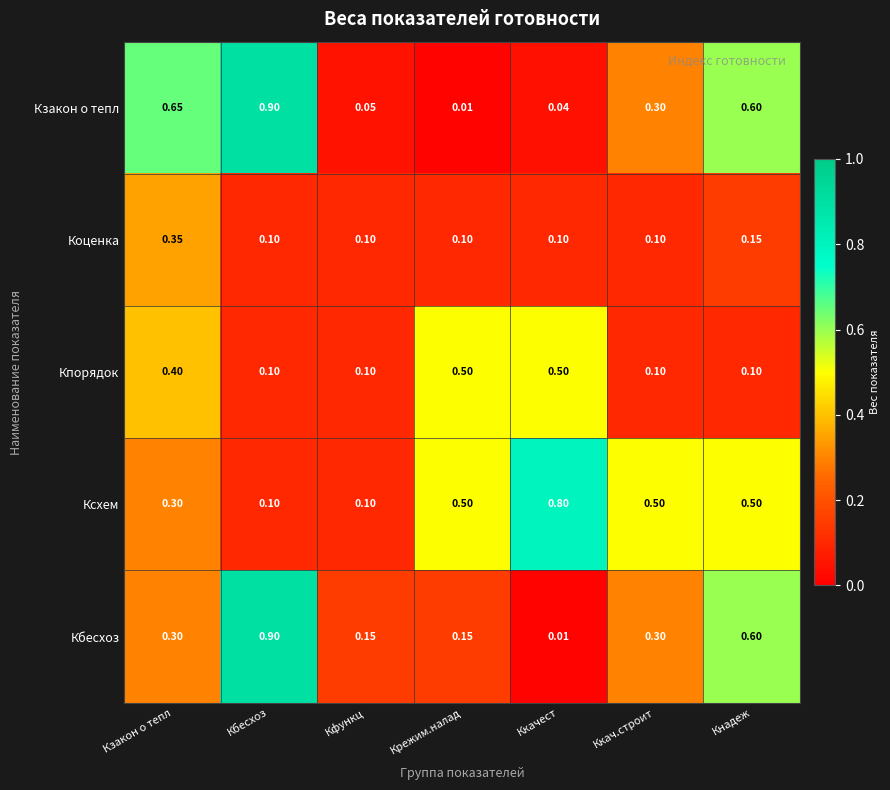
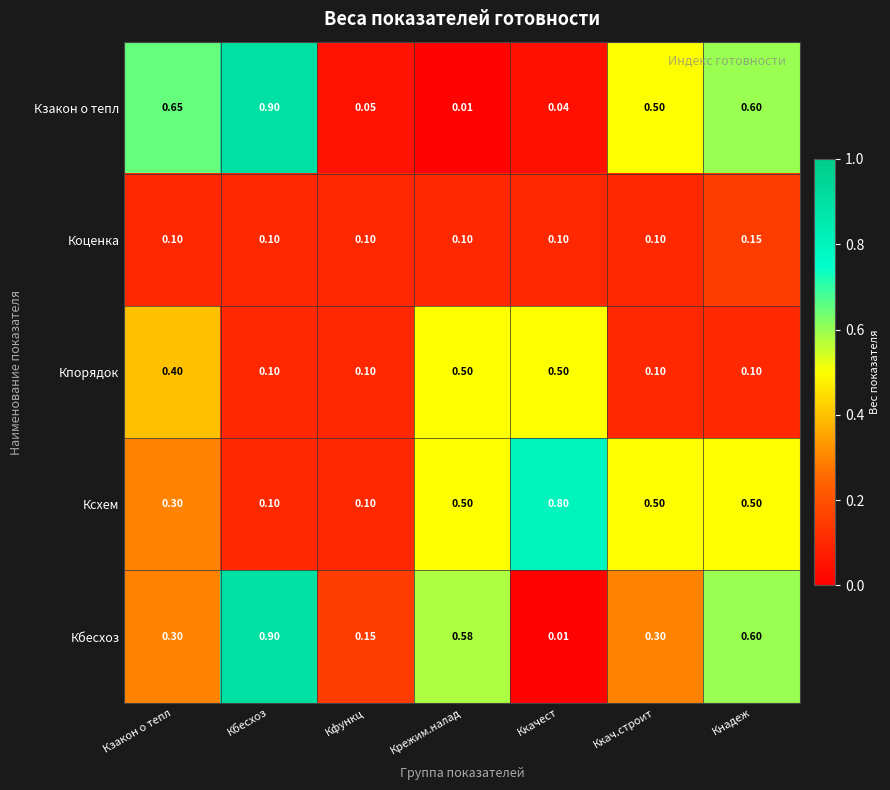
Кзакон о тепл, Ккач.строит: 0.30 -> 0.50
Коценка, Кзакон о тепл: 0.35 -> 0.10
Кбесхоз, Крежим.налад: 0.15 -> 0.58
